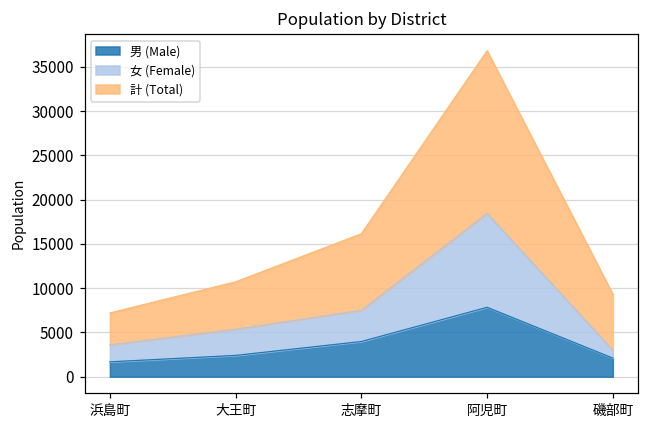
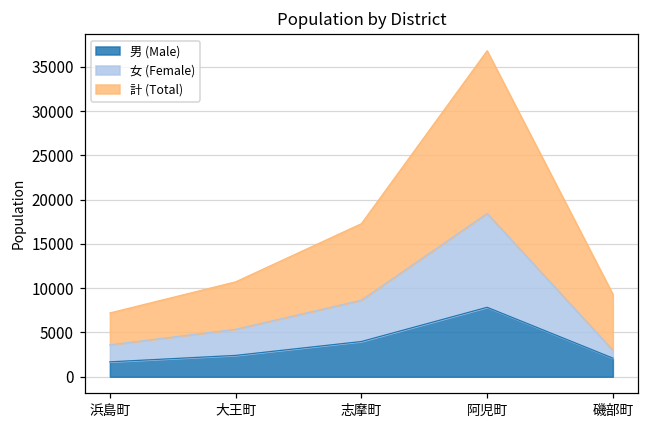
女 (Female), 志摩町: 4000 -> 5000
